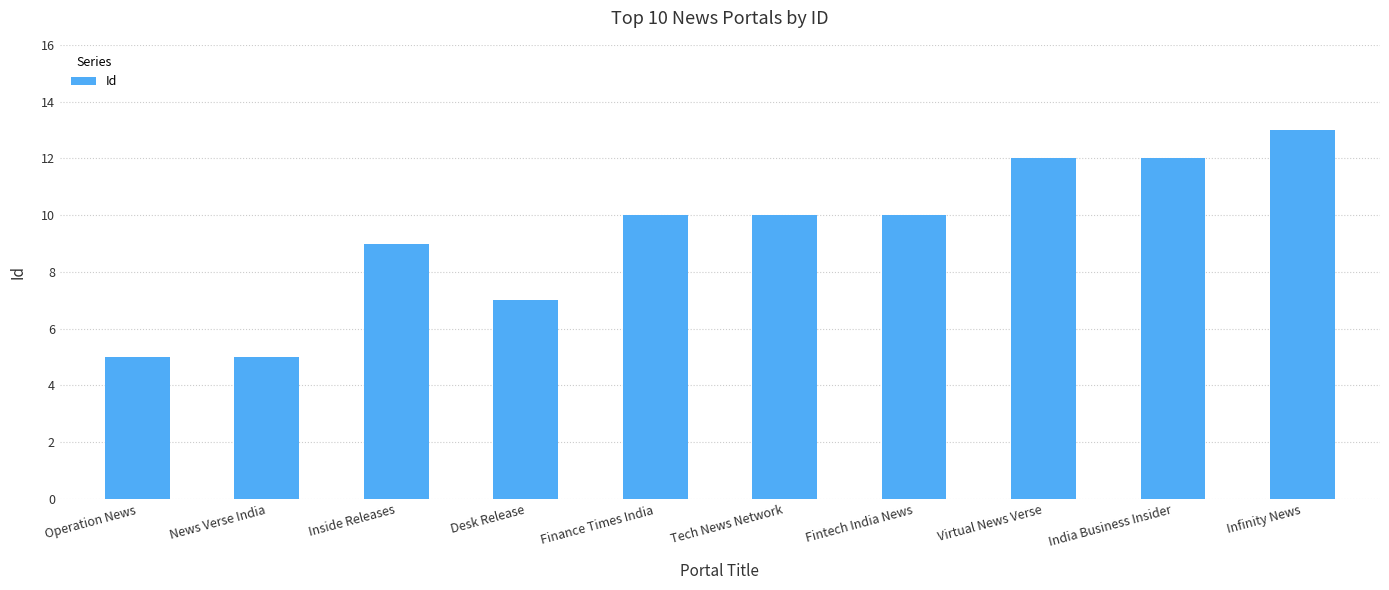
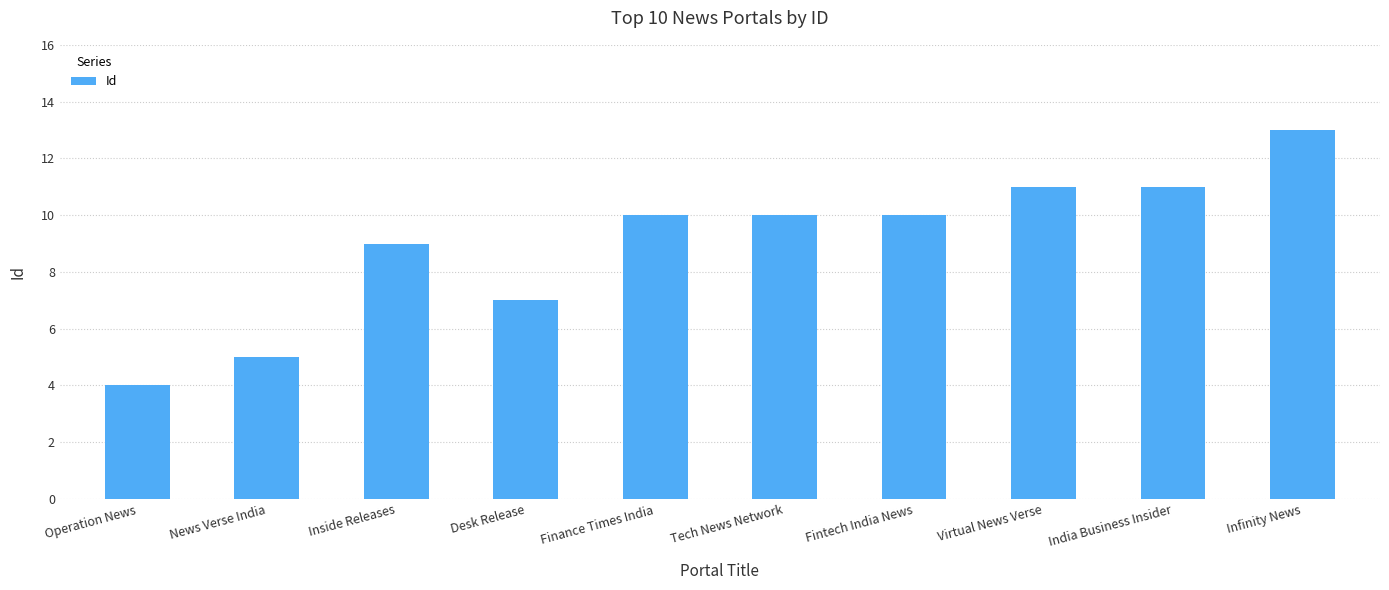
Operation News: 5 -> 4
Virtual News Verse: 12 -> 11
India Business Insider: 12 -> 11
